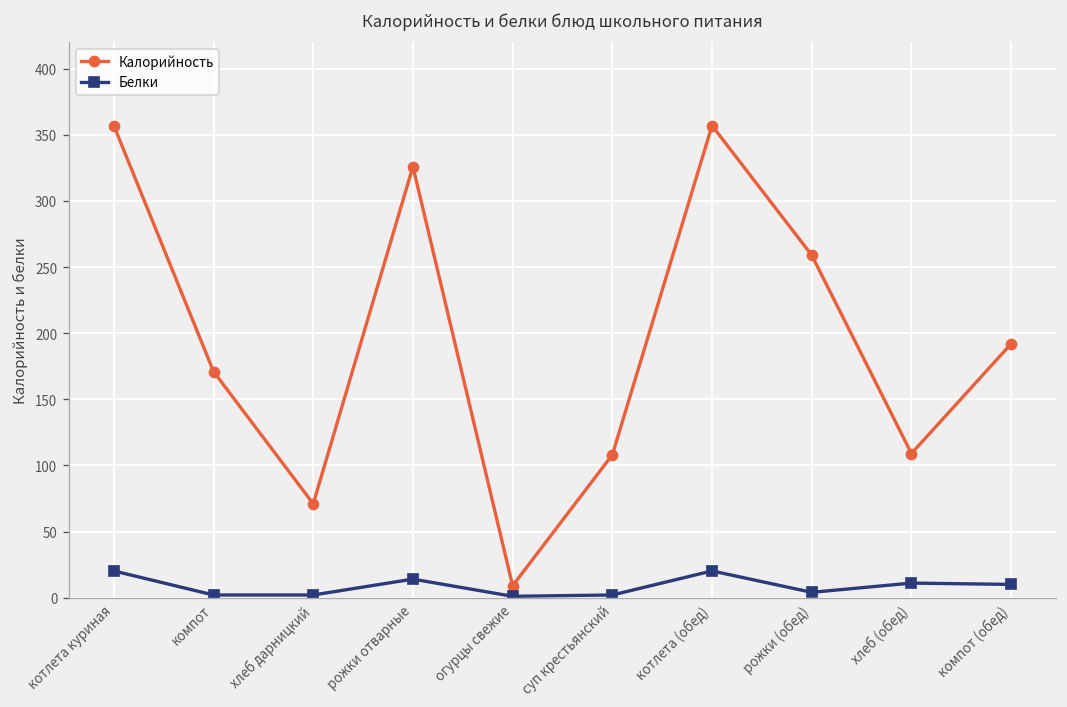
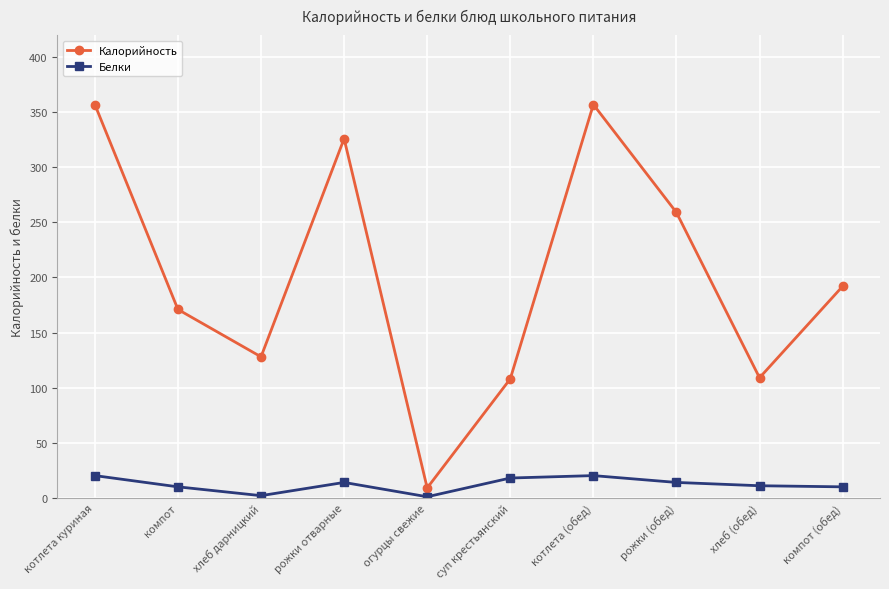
Белки, компот: 2 -> 10
Калорийность, хлеб дарницкий: 71 -> 128
Белки, суп крестьянский: 2 -> 18
Белки, рожки (обед): 4 -> 14
